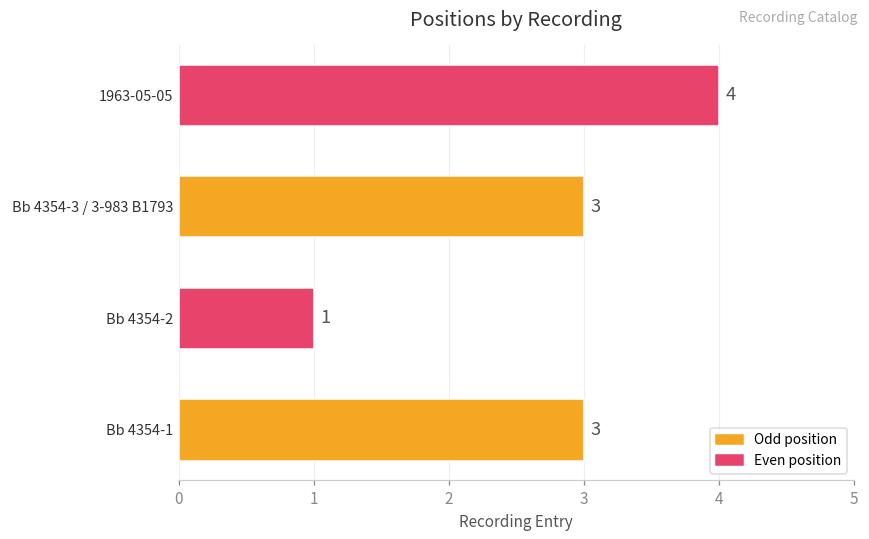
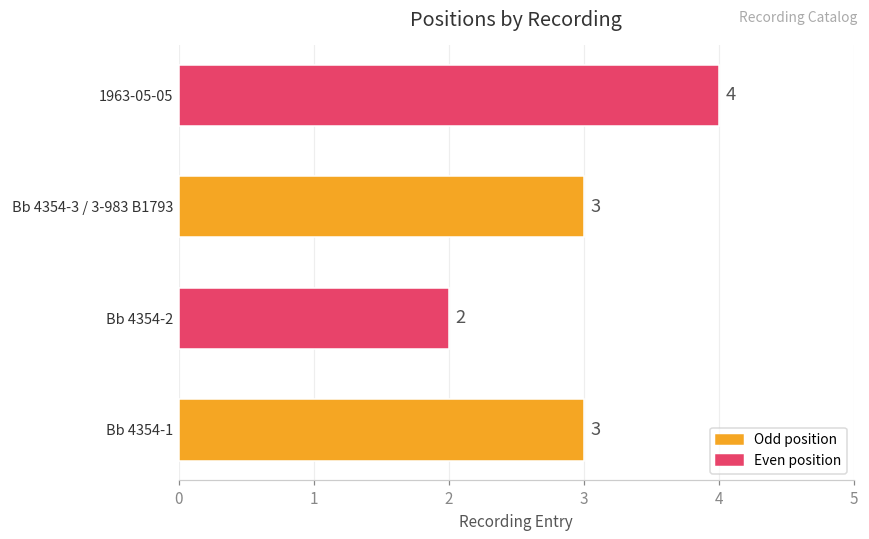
Bb 4354-2: 1 -> 2
